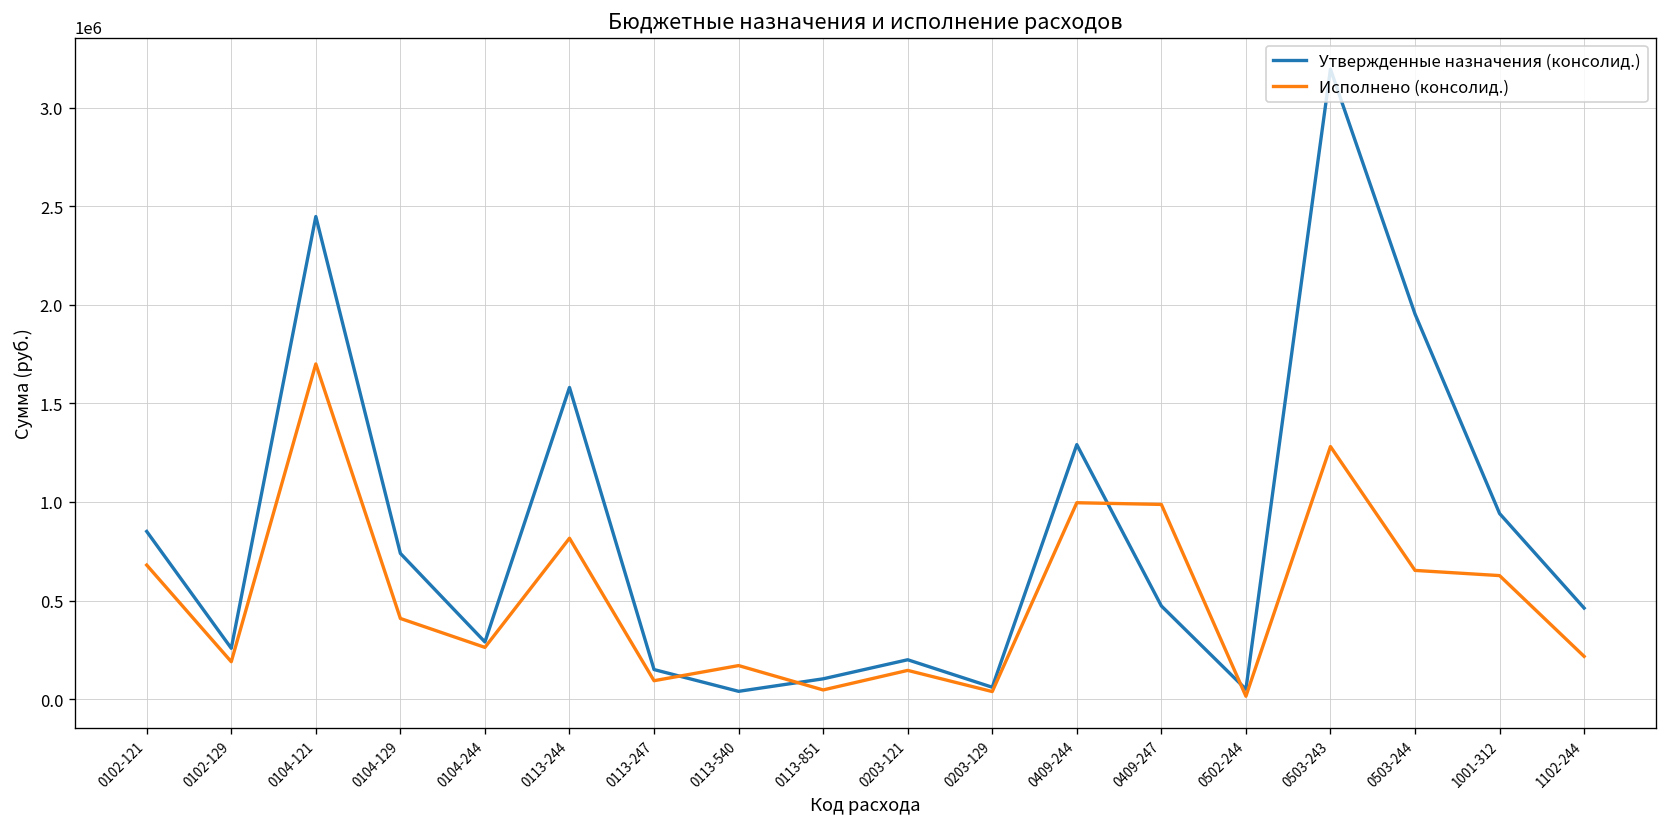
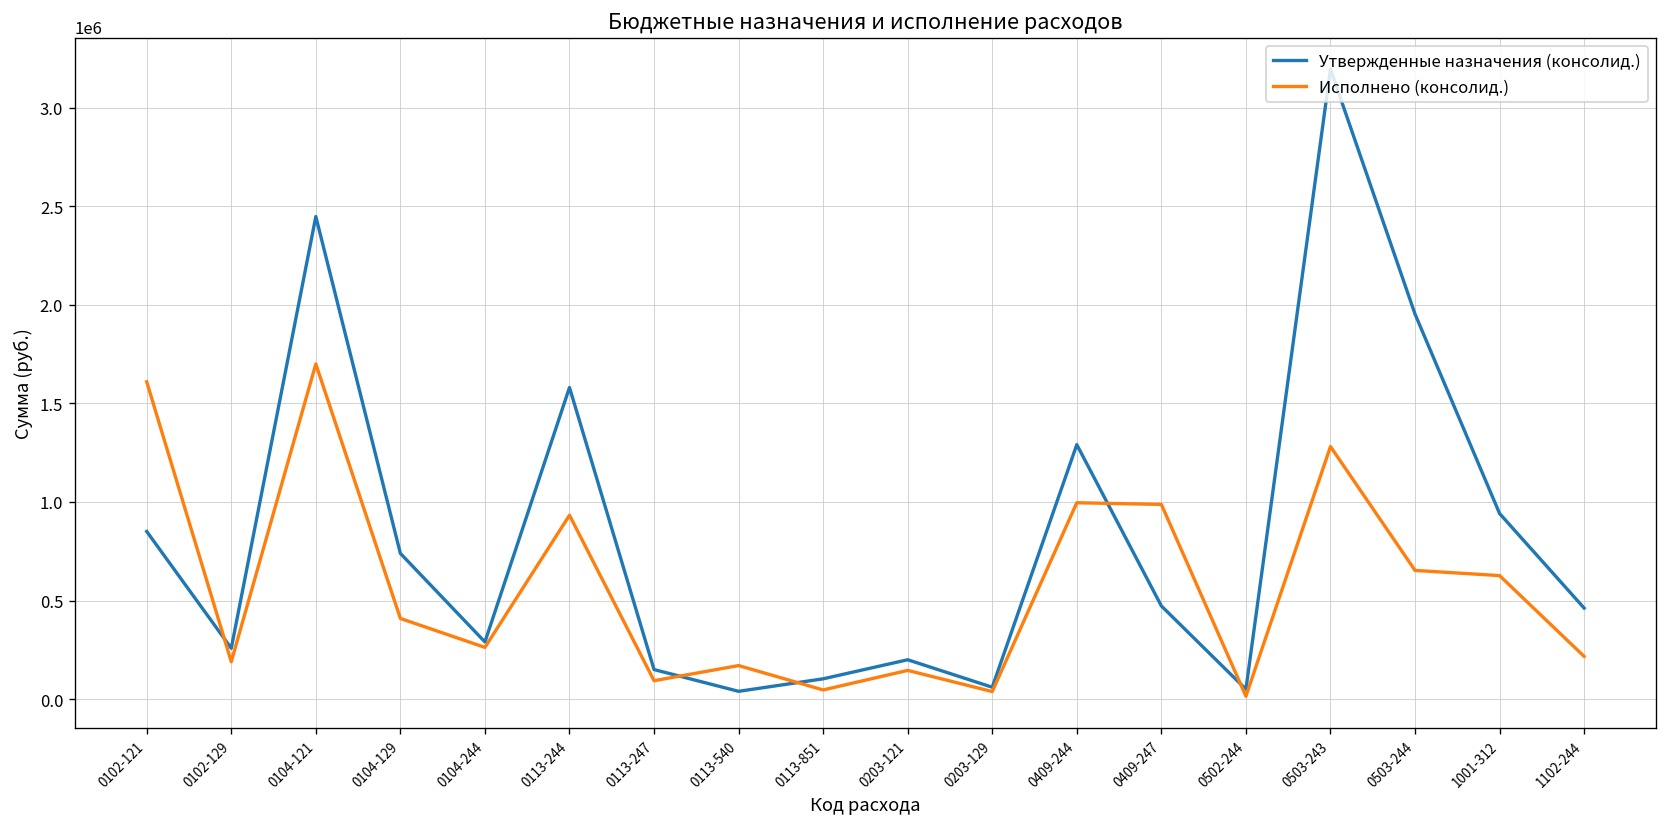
Исполнено (консолид.), 0102-121: 680000 -> 1610000
Исполнено (консолид.), 0113-244: 820000 -> 930000
